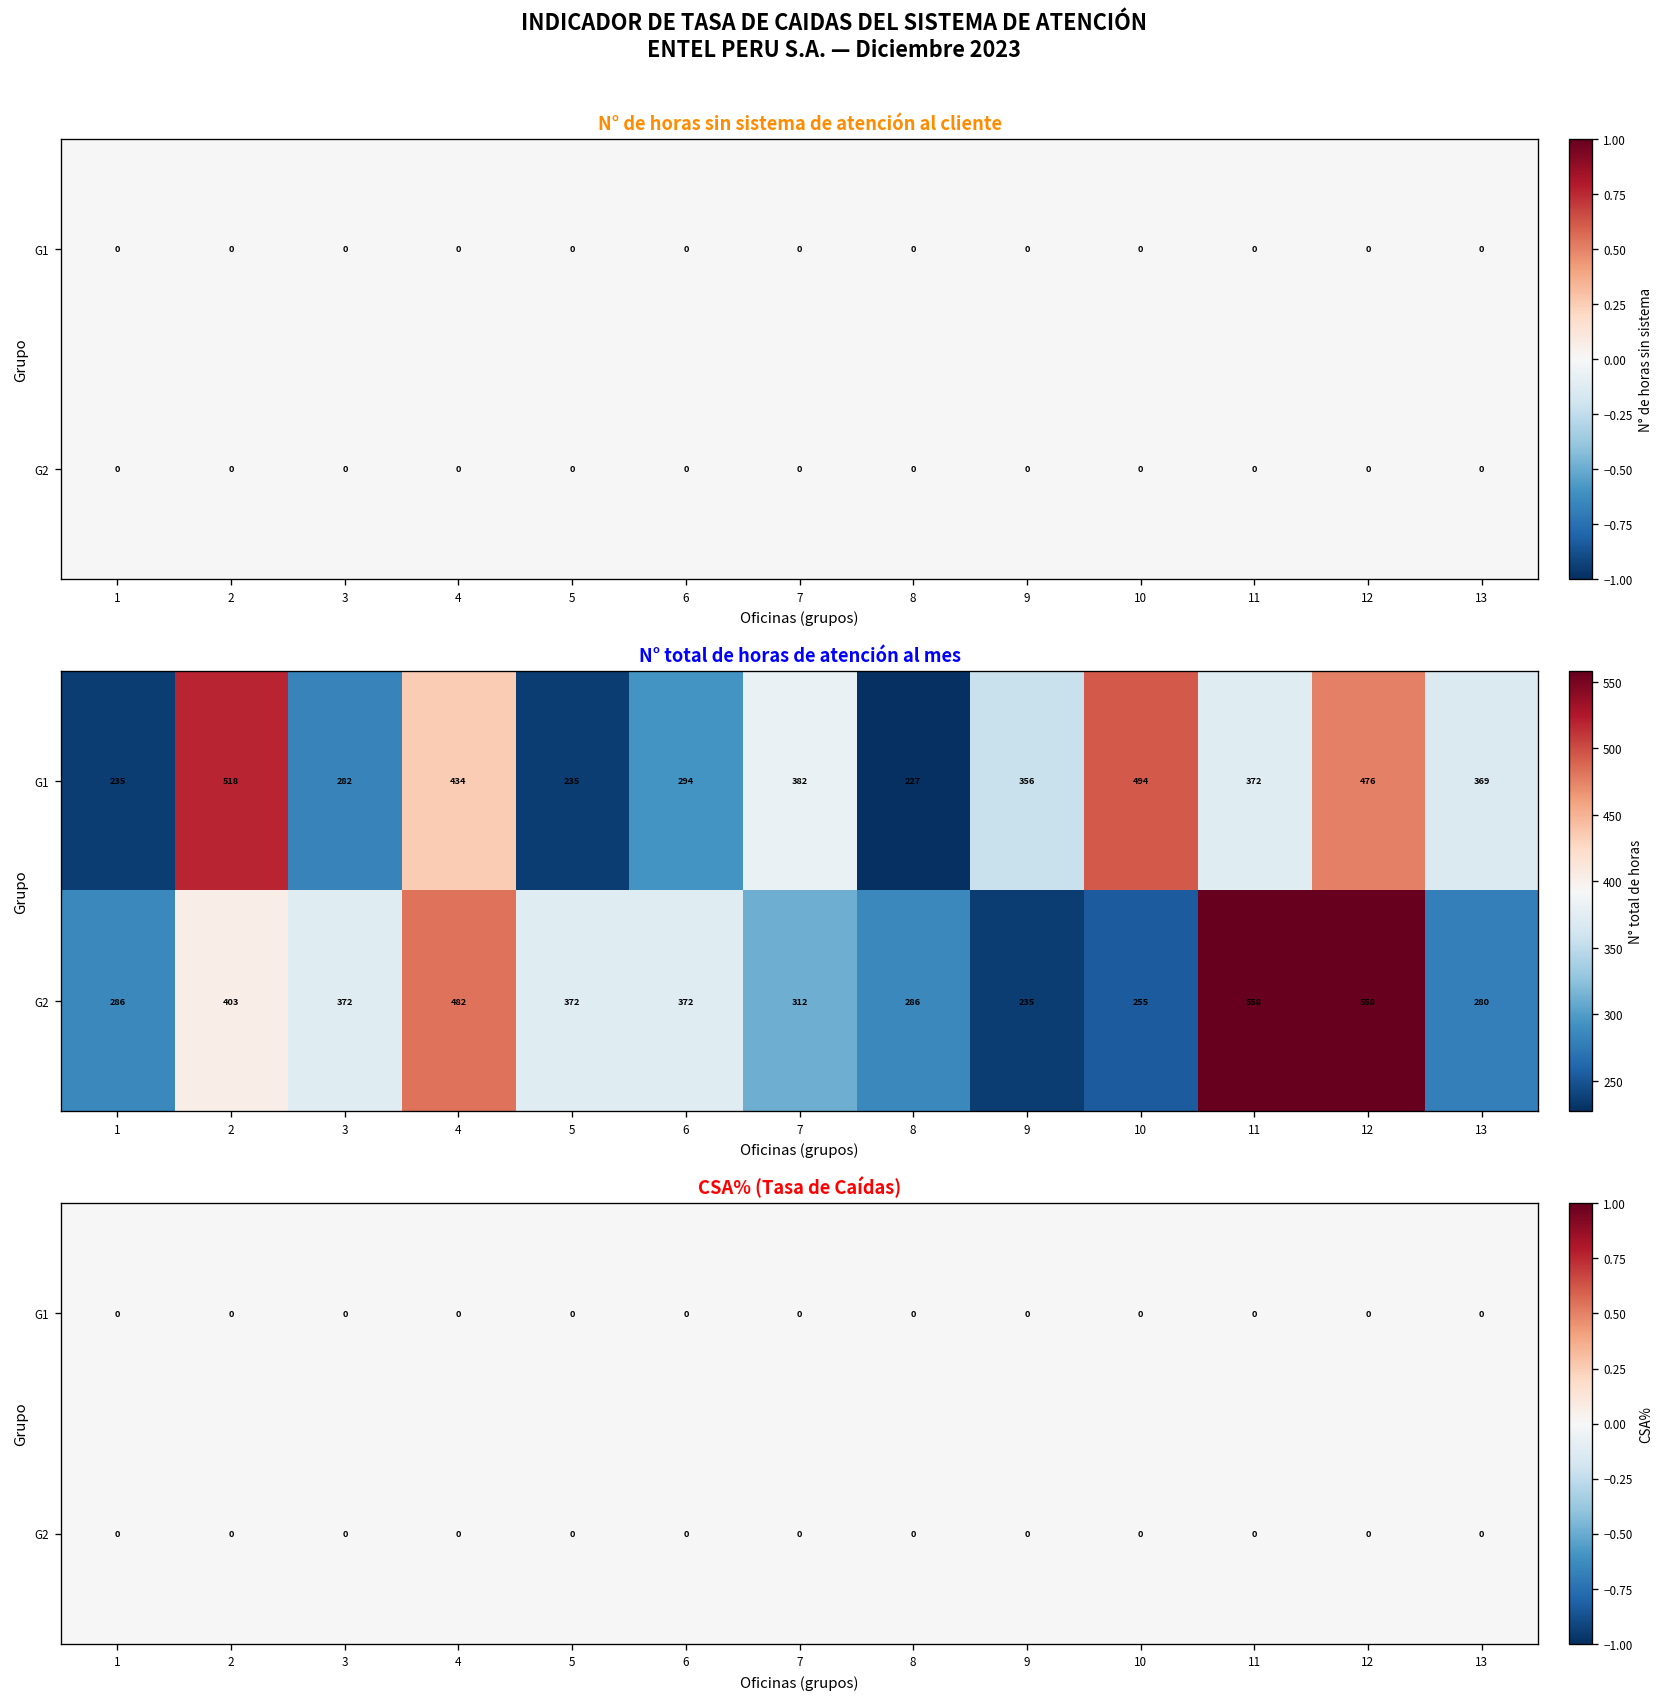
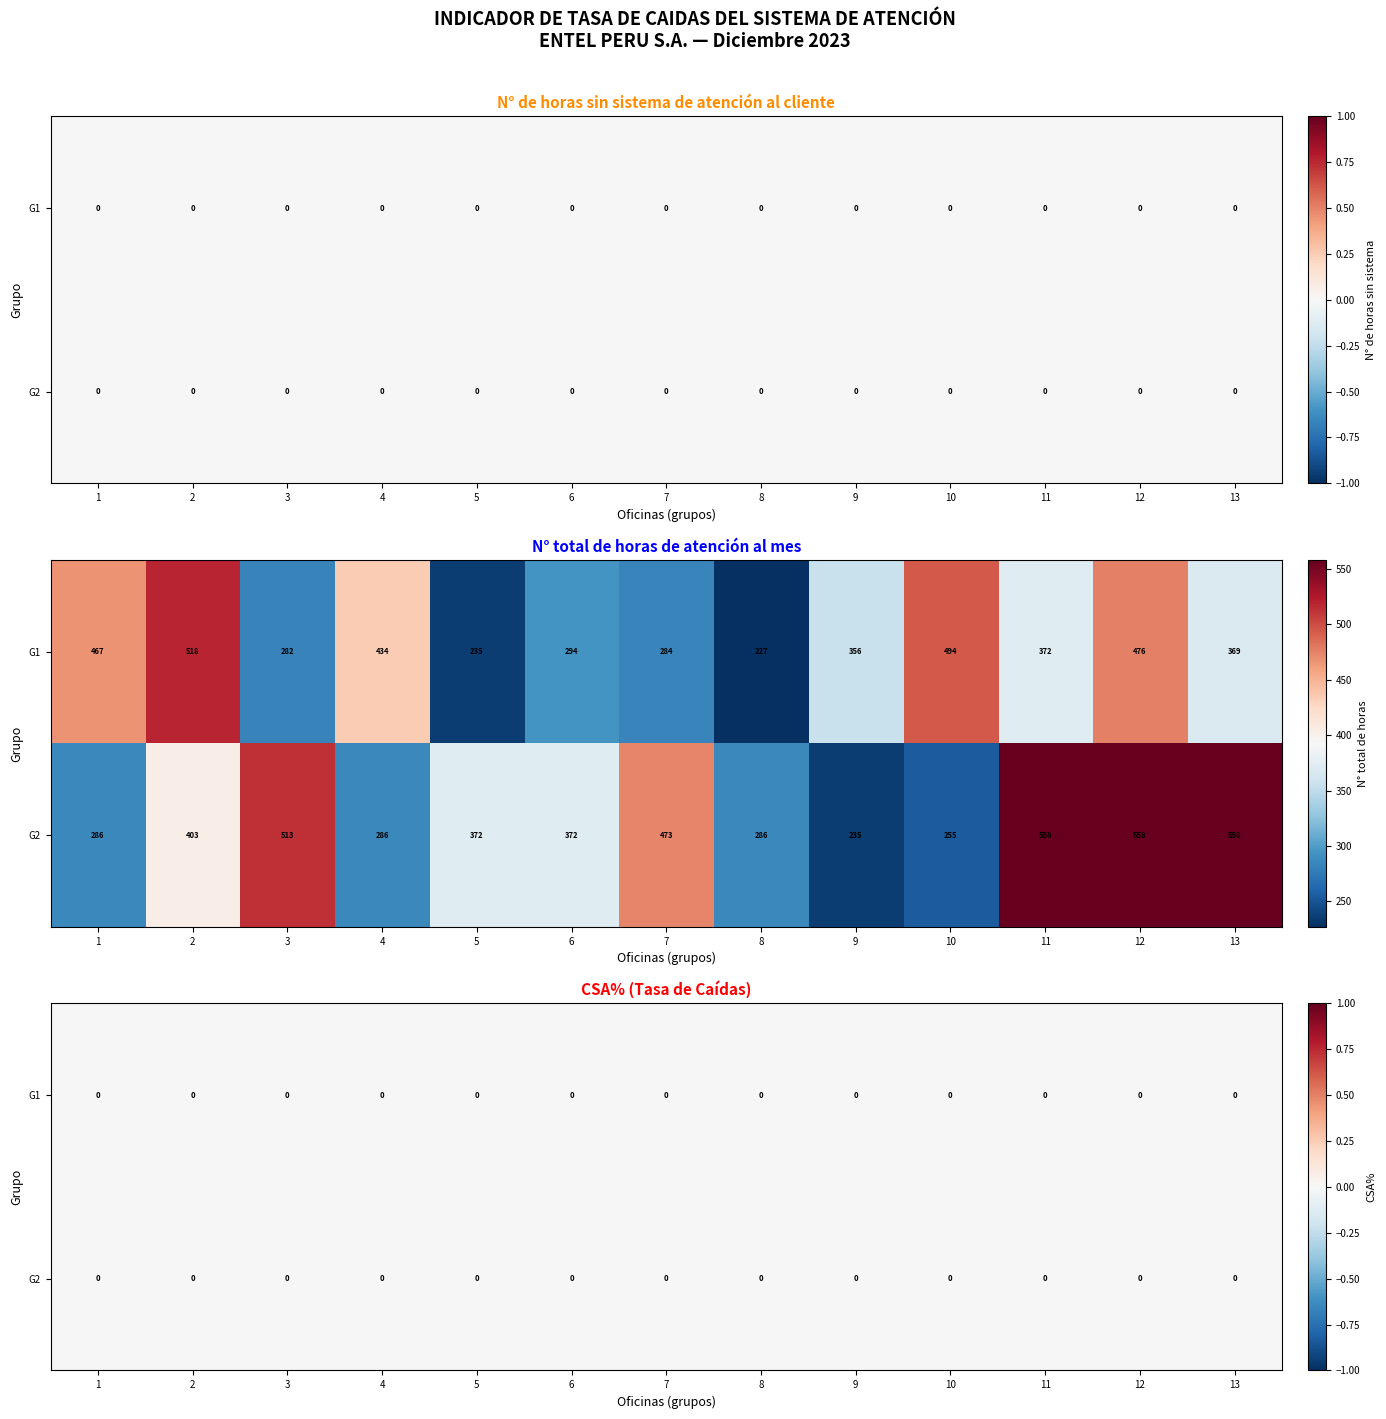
N° total de horas de atención al mes, G1, 1: 235 -> 467
N° total de horas de atención al mes, G1, 7: 382 -> 284
N° total de horas de atención al mes, G2, 3: 372 -> 513
N° total de horas de atención al mes, G2, 4: 482 -> 286
N° total de horas de atención al mes, G2, 7: 312 -> 473
N° total de horas de atención al mes, G2, 13: 280 -> 558
